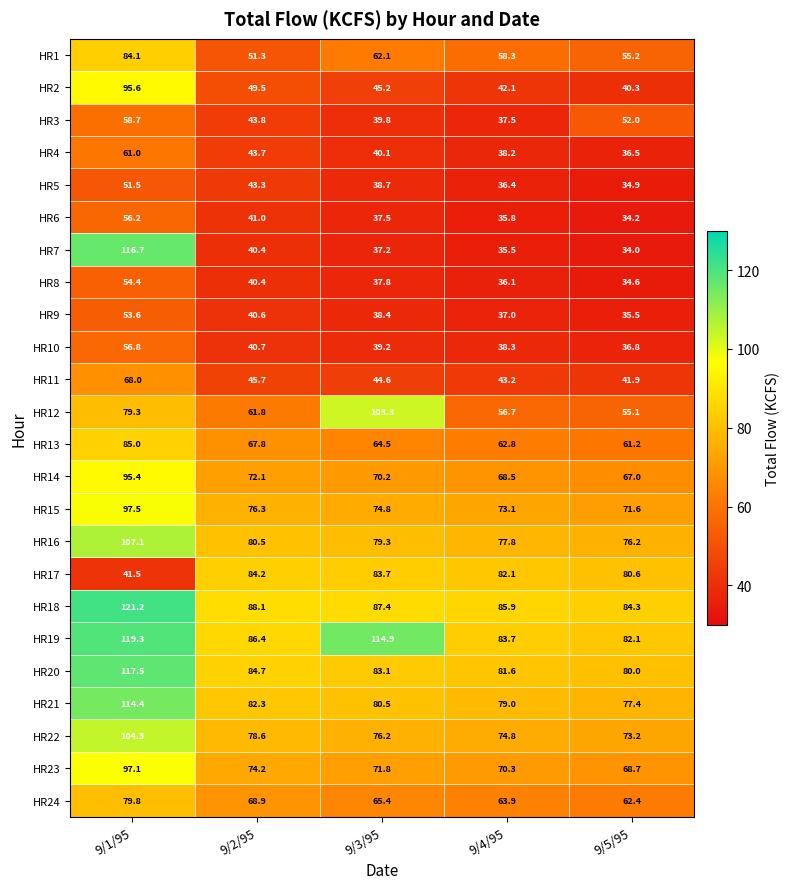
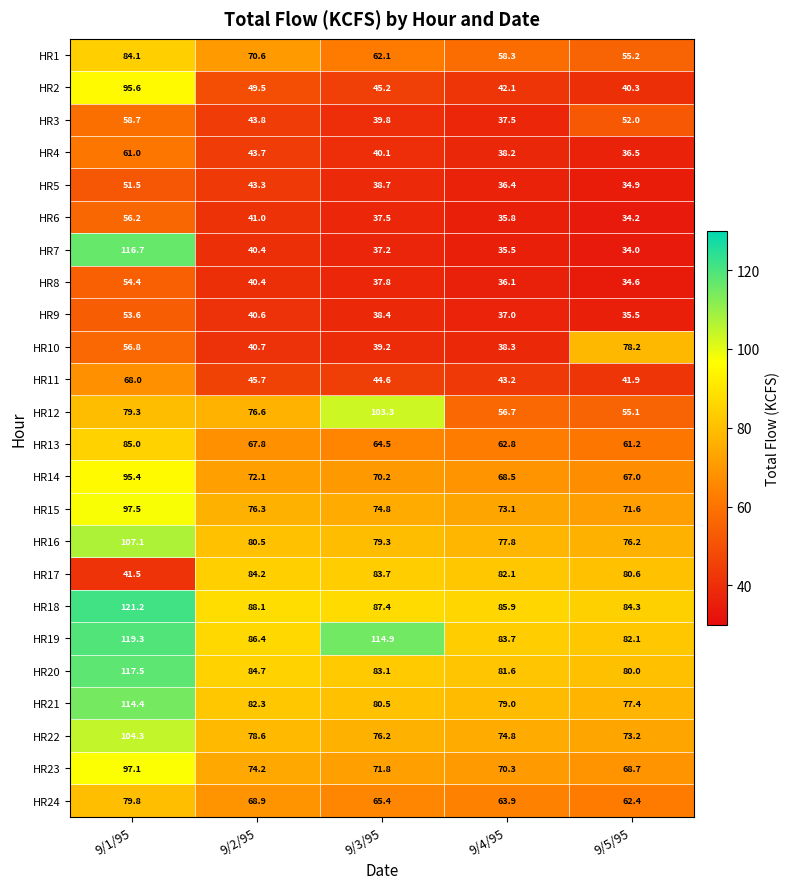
HR1, 9/2/95: 51.3 -> 70.6
HR10, 9/5/95: 36.8 -> 78.2
HR12, 9/2/95: 61.8 -> 76.6
